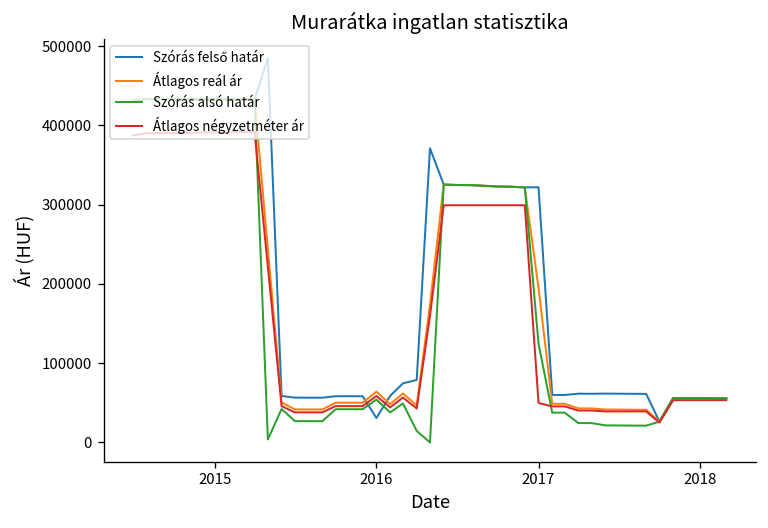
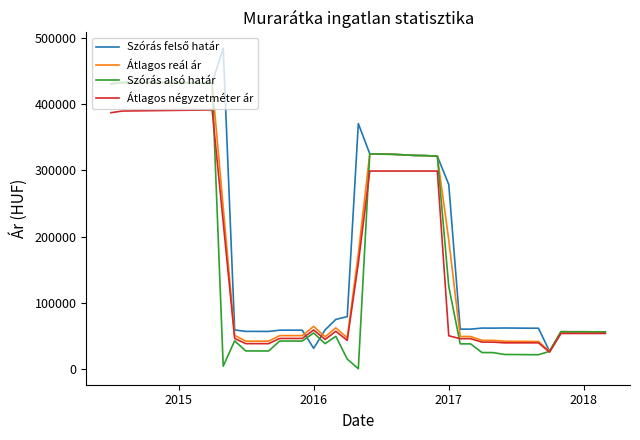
Szórás felső határ, 2017: 320000 -> 280000
